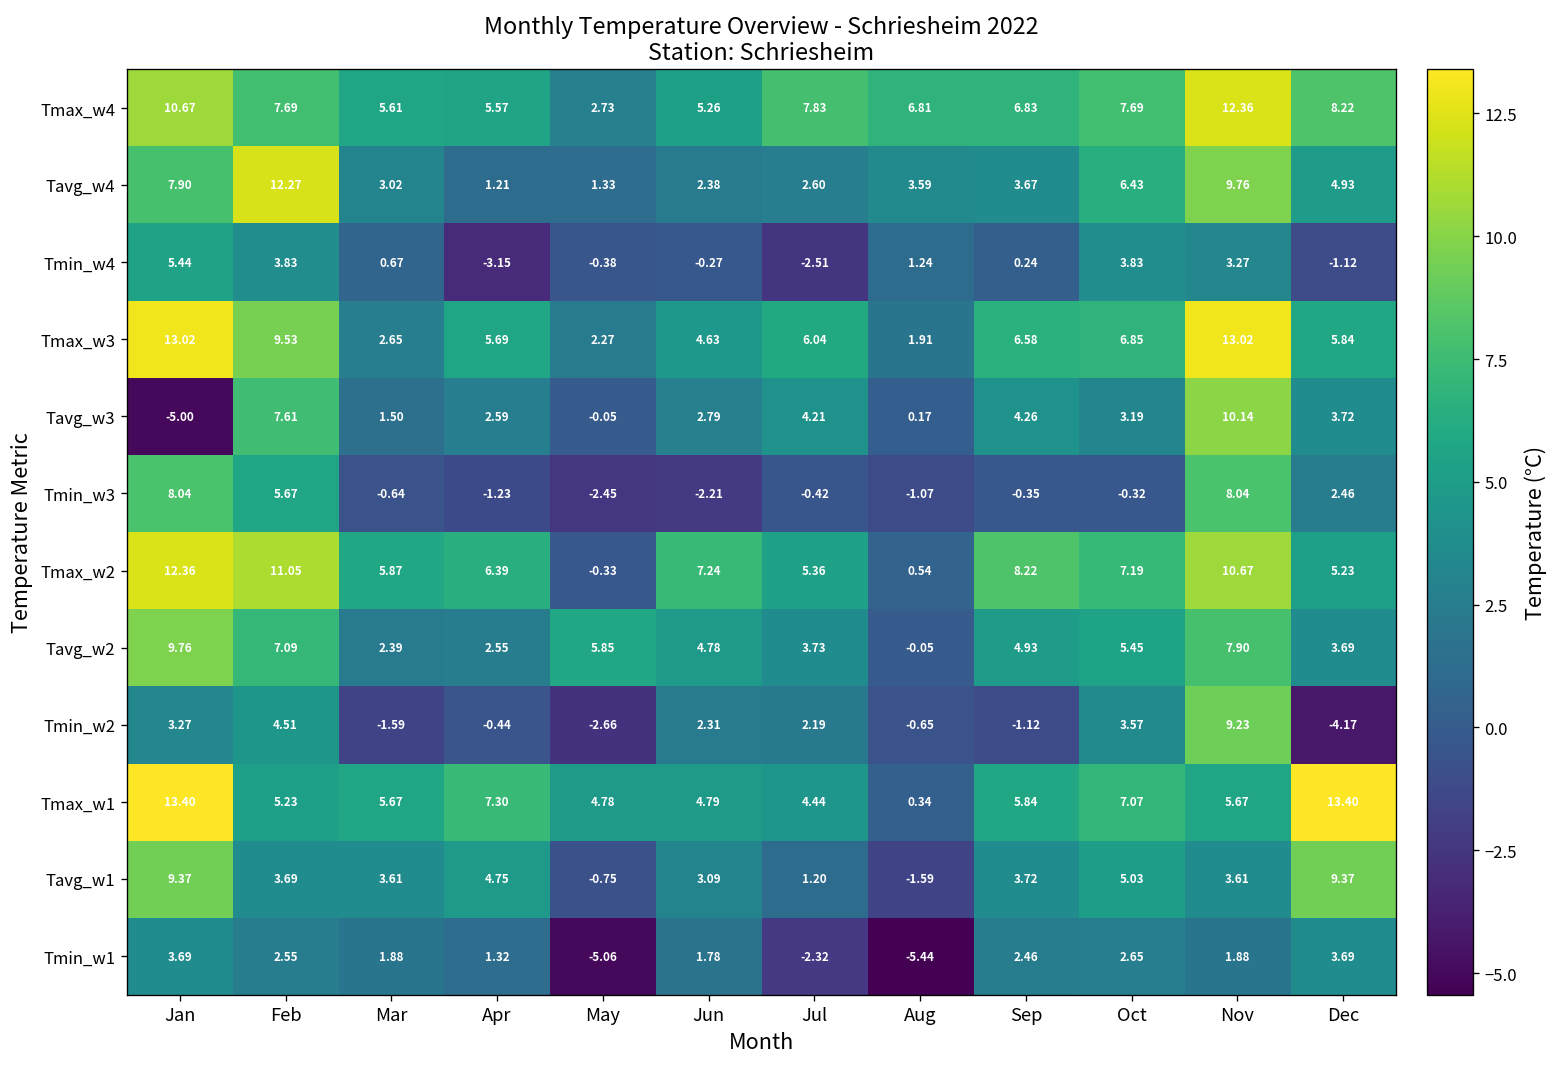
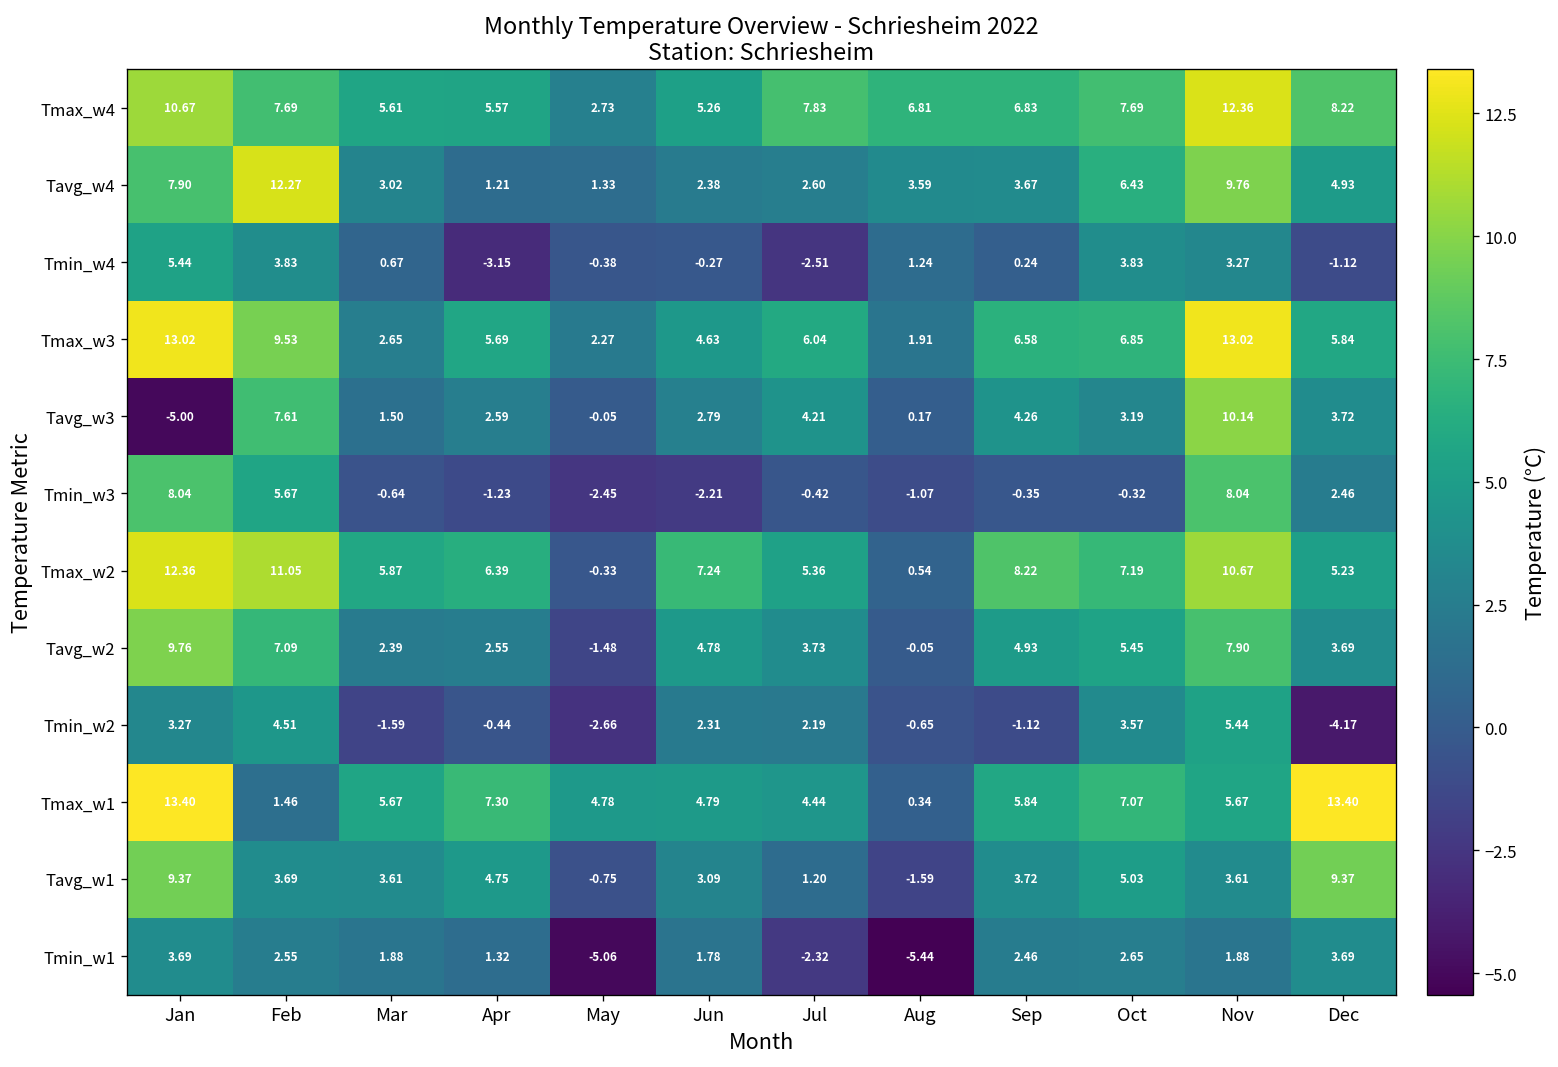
Tavg_w2, May: 5.85 -> -1.48
Tmin_w2, Nov: 9.23 -> 5.44
Tmax_w1, Feb: 5.23 -> 1.46
